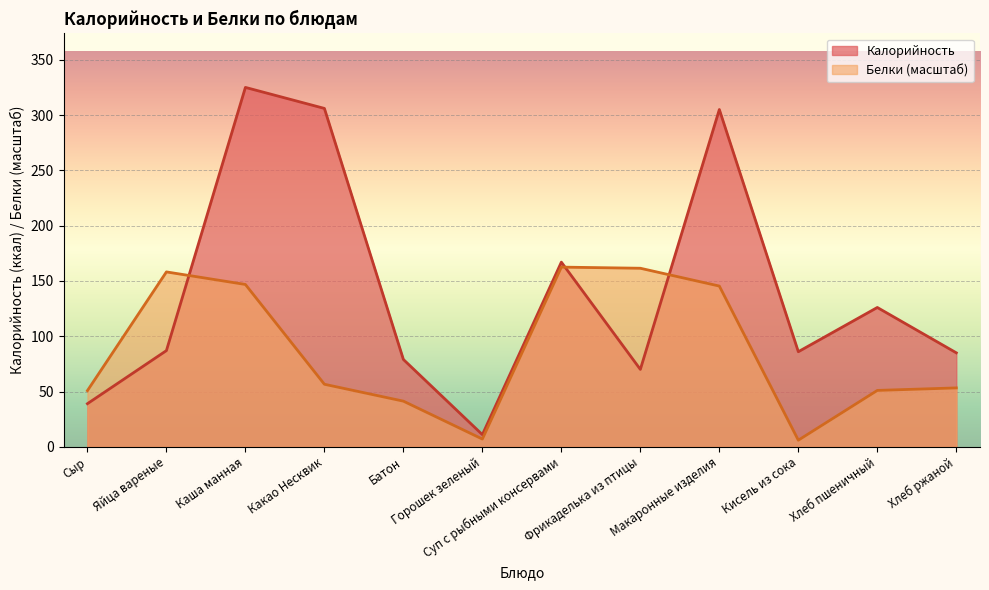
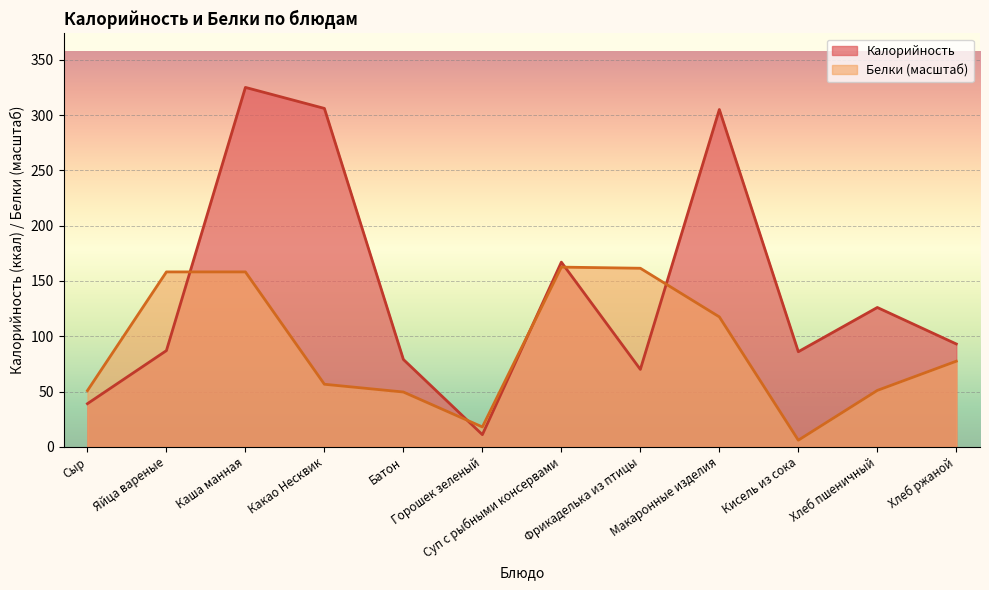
Белки (масштаб), Каша манная: 147 -> 158
Белки (масштаб), Батон: 41 -> 50
Белки (масштаб), Горошек зеленый: 7 -> 18
Белки (масштаб), Макаронные изделия: 145 -> 117
Калорийность, Хлеб ржаной: 85 -> 93
Белки (масштаб), Хлеб ржаной: 53 -> 77
